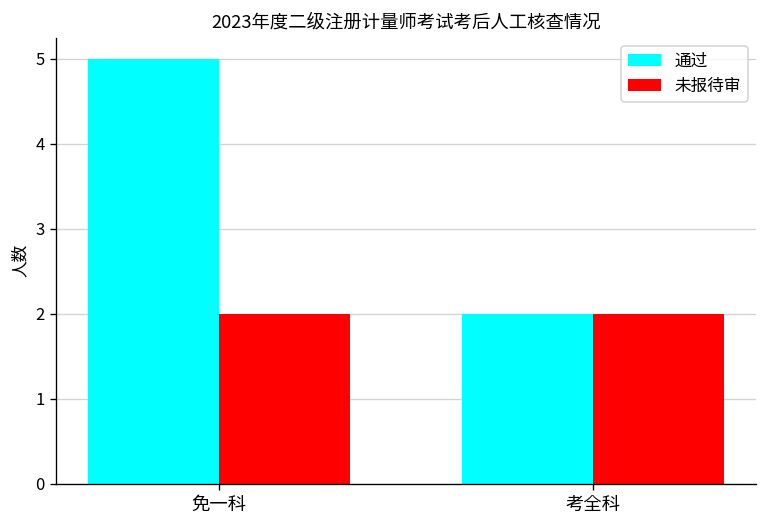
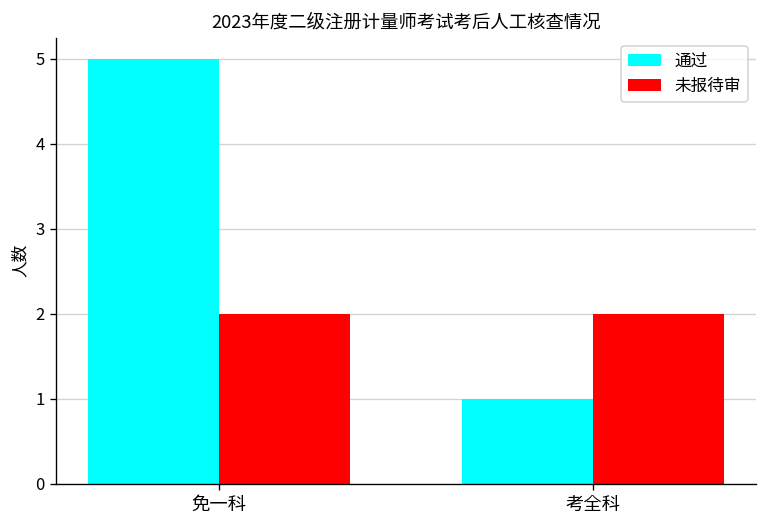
通过, 考全科: 2 -> 1
